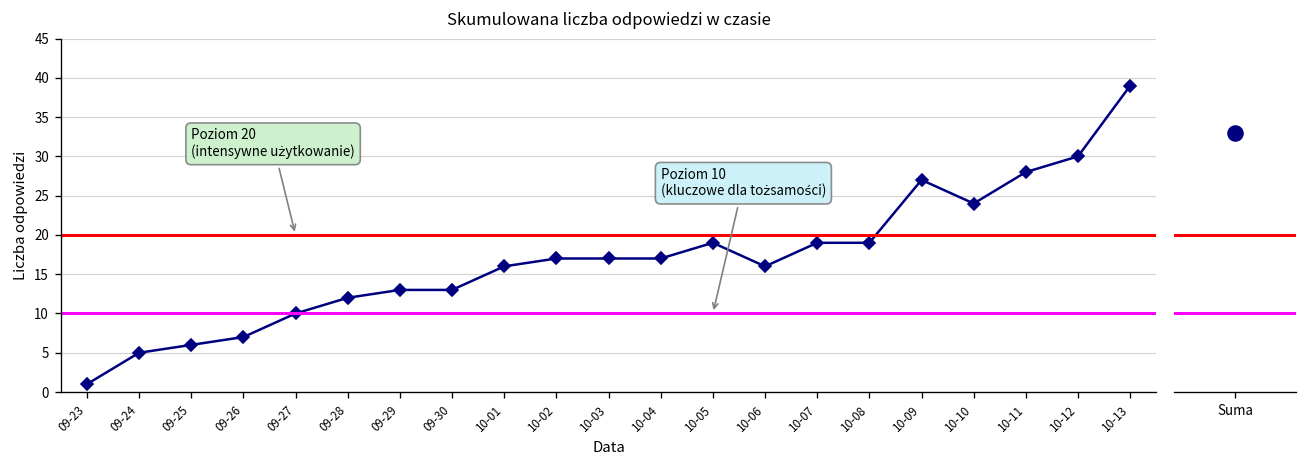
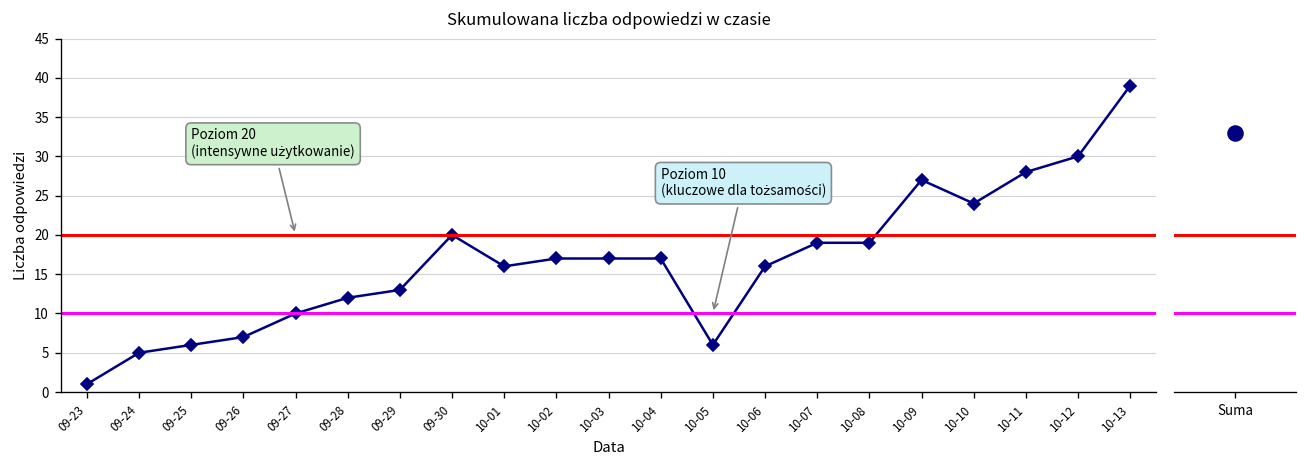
Skumulowana liczba odpowiedzi w czasie, 09-30: 13 -> 20
Skumulowana liczba odpowiedzi w czasie, 10-05: 19 -> 6
